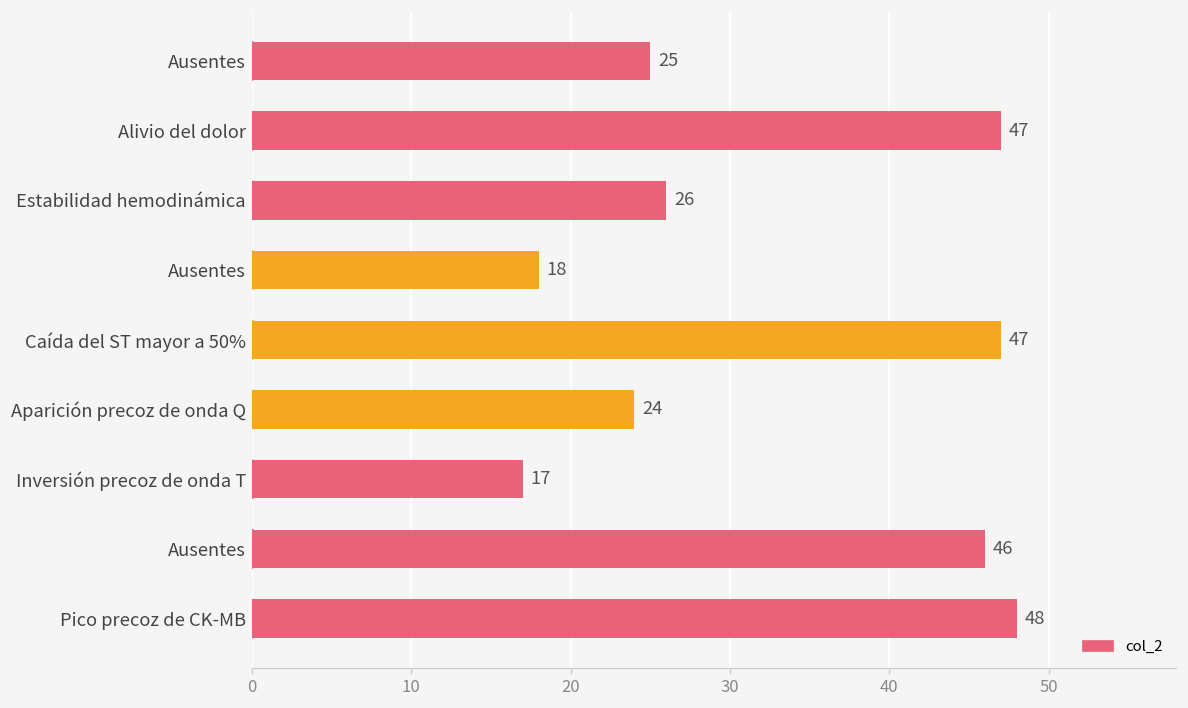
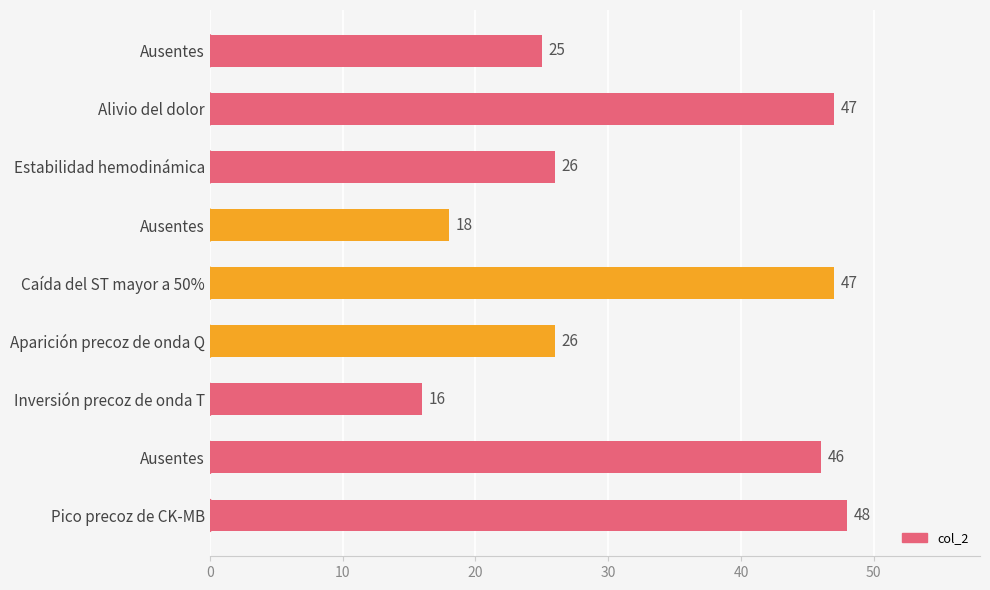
Aparición precoz de onda Q: 24 -> 26
Inversión precoz de onda T: 17 -> 16
